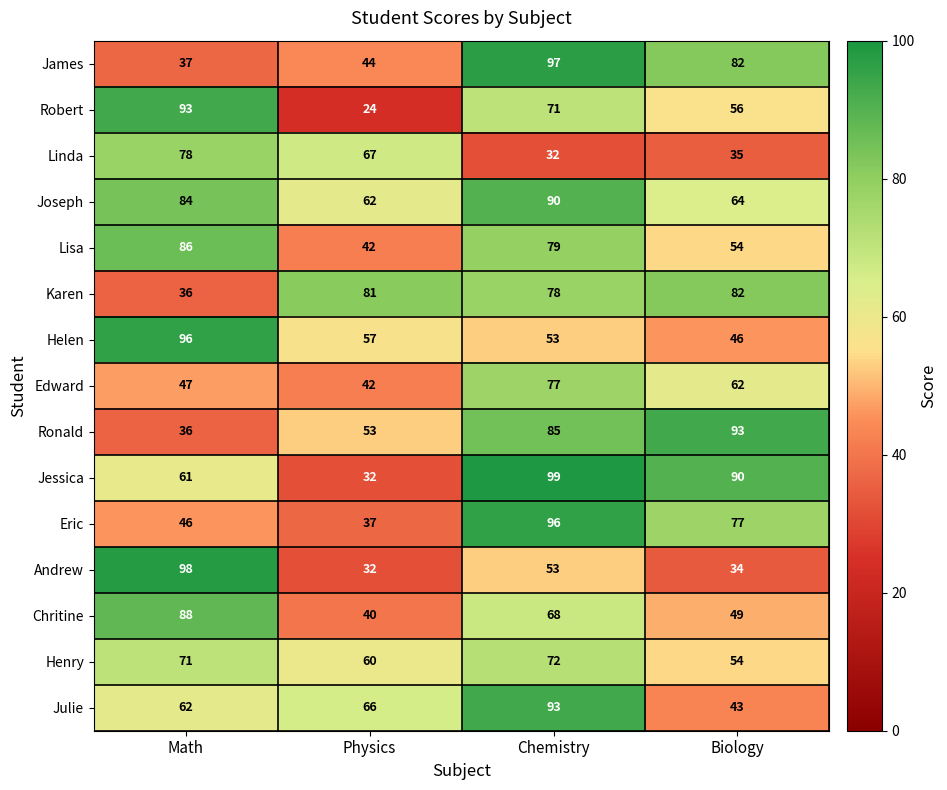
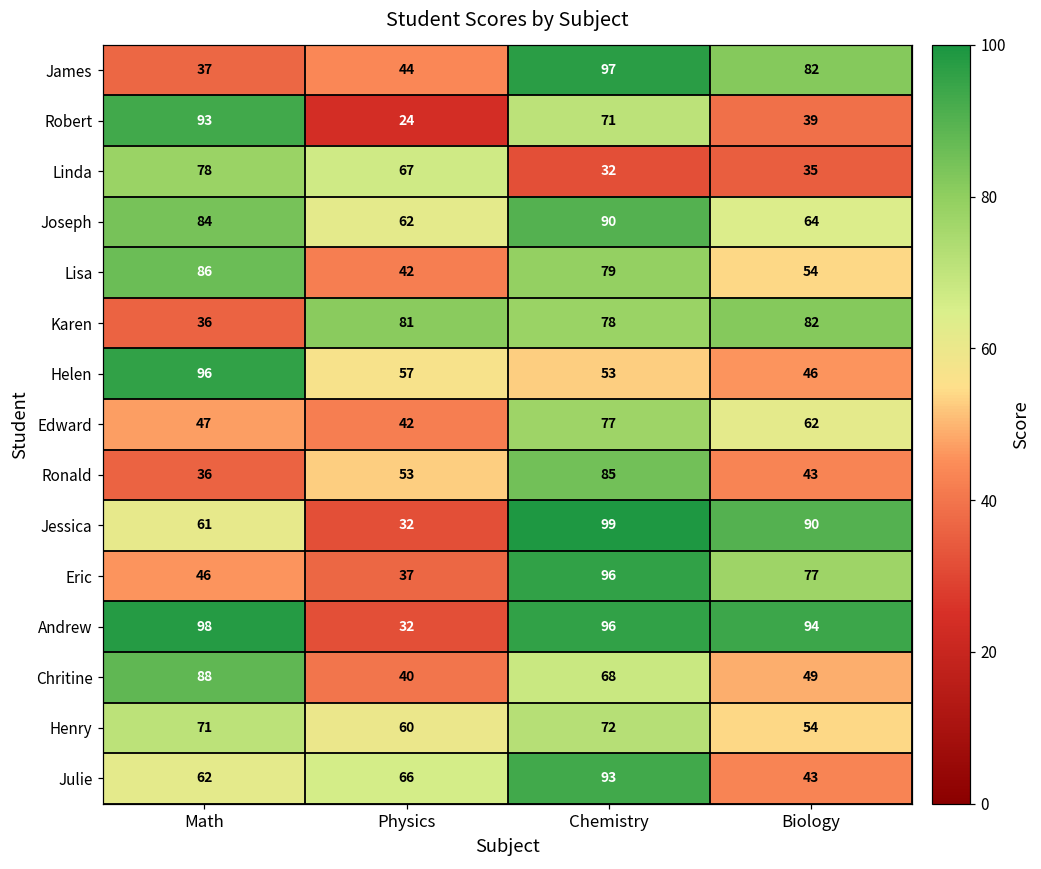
Robert, Biology: 56 -> 39
Ronald, Biology: 93 -> 43
Andrew, Chemistry: 53 -> 96
Andrew, Biology: 34 -> 94
